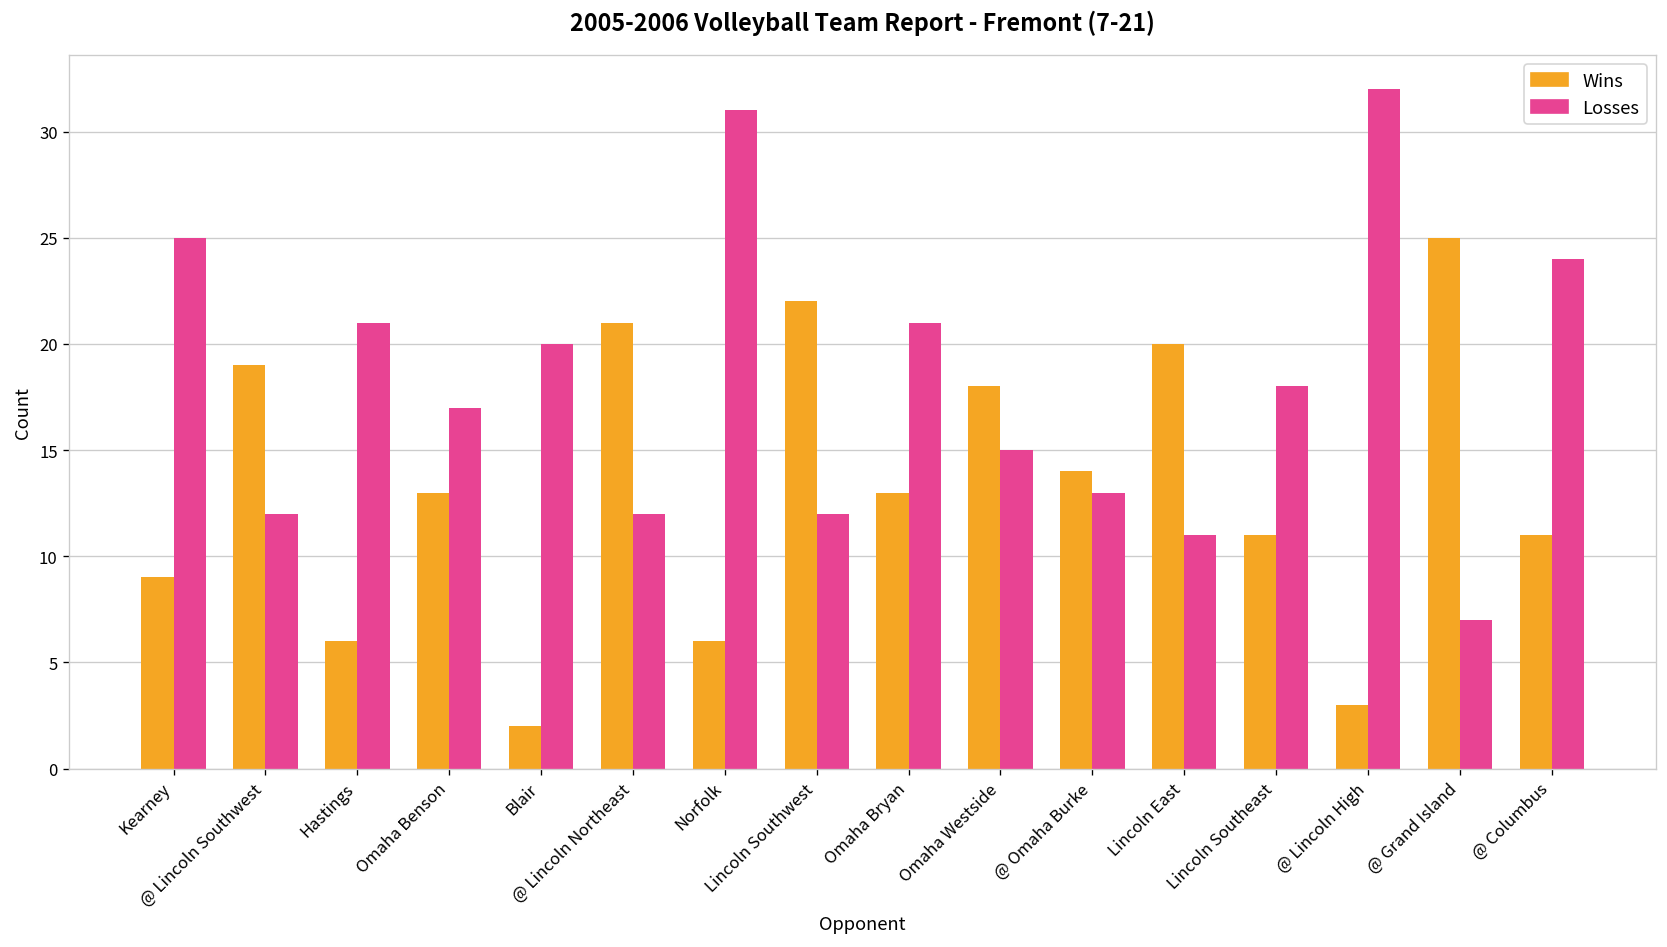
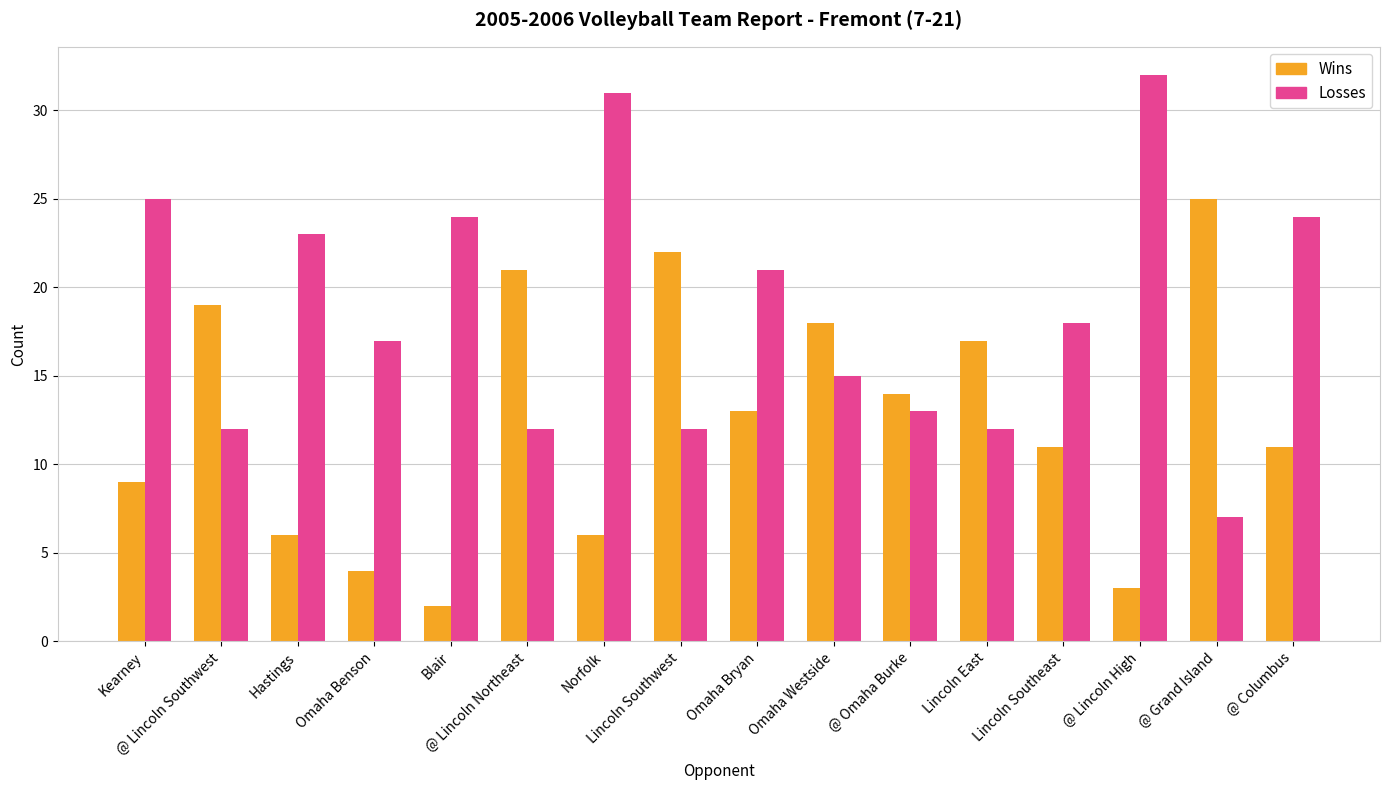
Losses, Hastings: 21 -> 23
Wins, Omaha Benson: 13 -> 4
Losses, Blair: 20 -> 24
Wins, Lincoln East: 20 -> 17
Losses, Lincoln East: 11 -> 12
